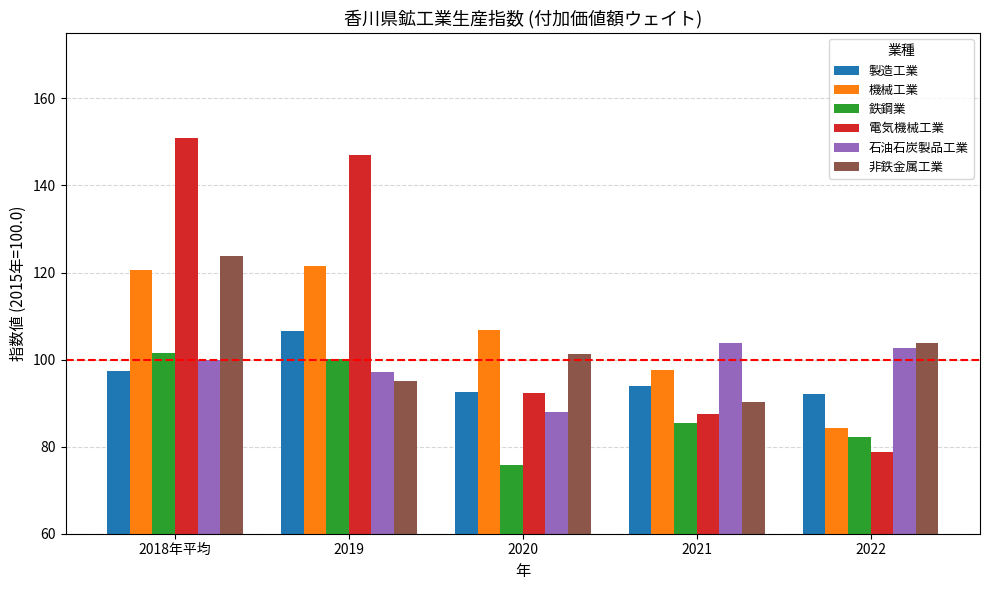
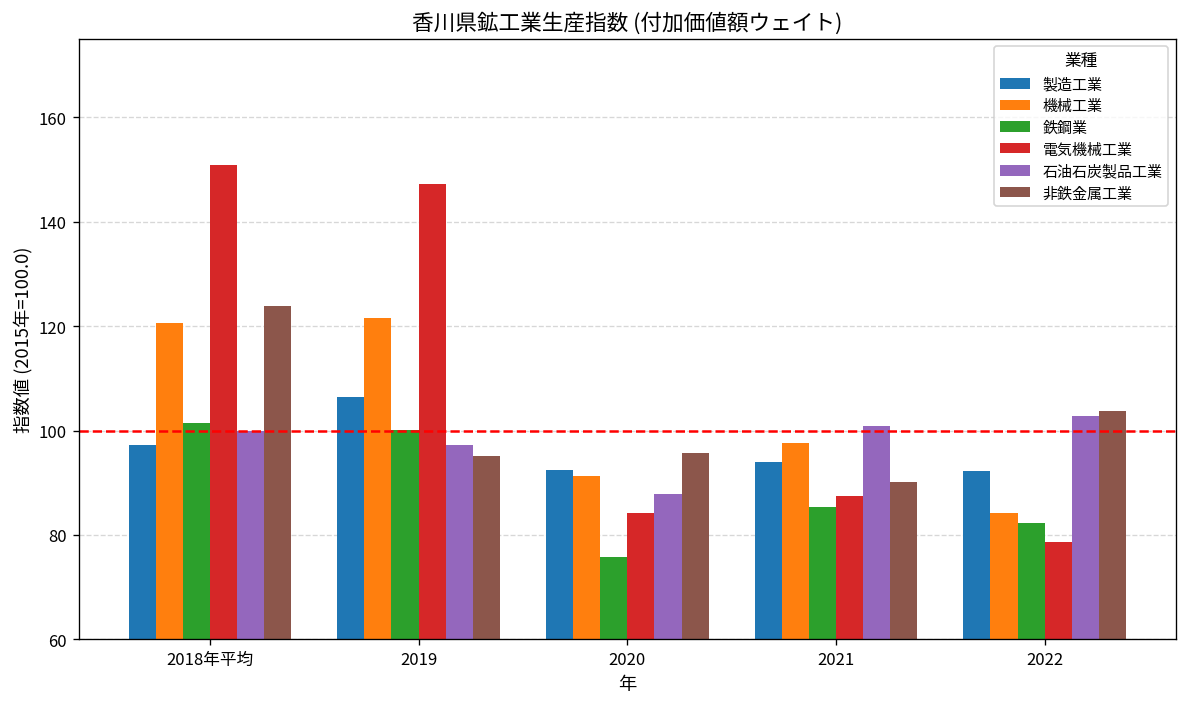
機械工業, 2020: 107 -> 91
電気機械工業, 2020: 92 -> 84
非鉄金属工業, 2020: 101 -> 96
石油石炭製品工業, 2021: 104 -> 101
